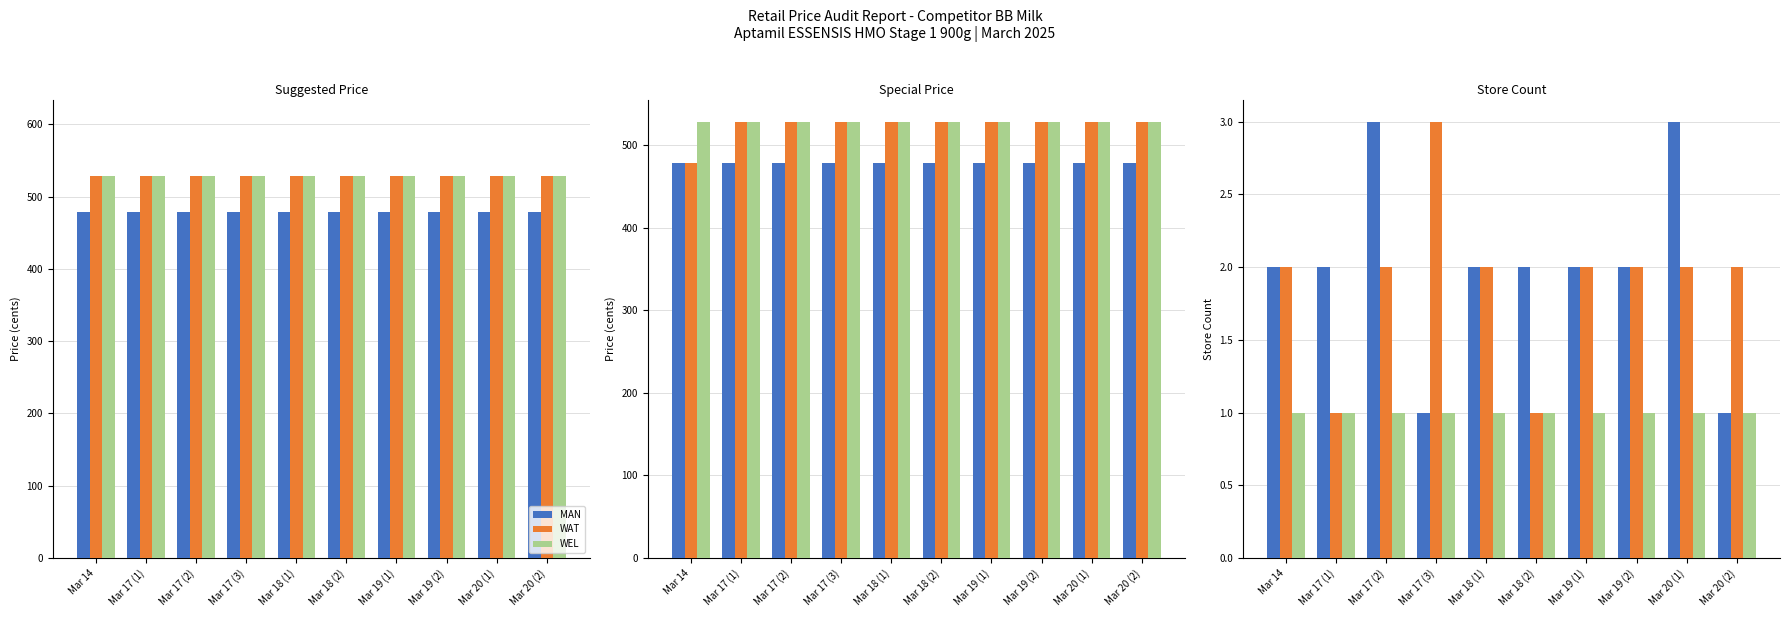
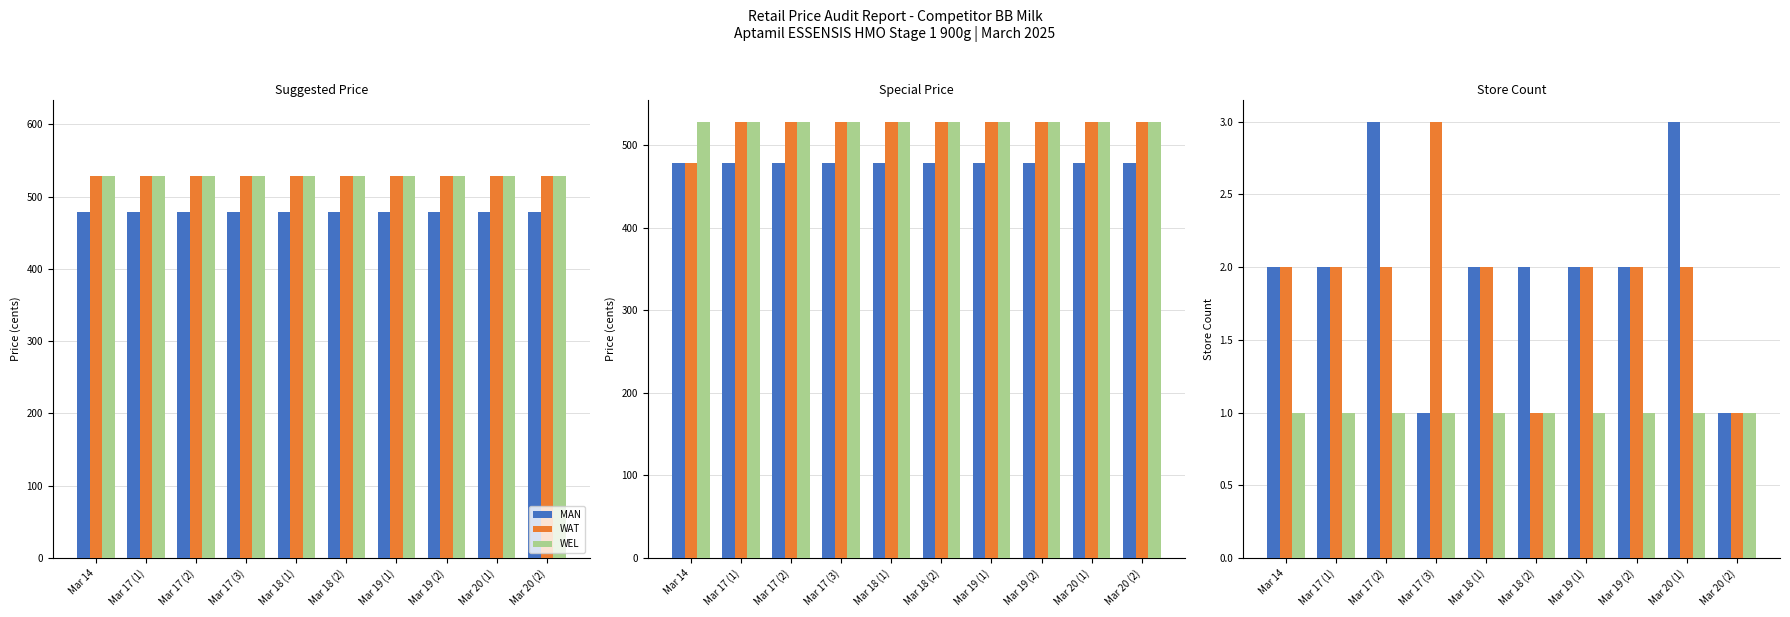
Store Count, WAT, Mar 17 (1): 1 -> 2
Store Count, WAT, Mar 20 (2): 2 -> 1
